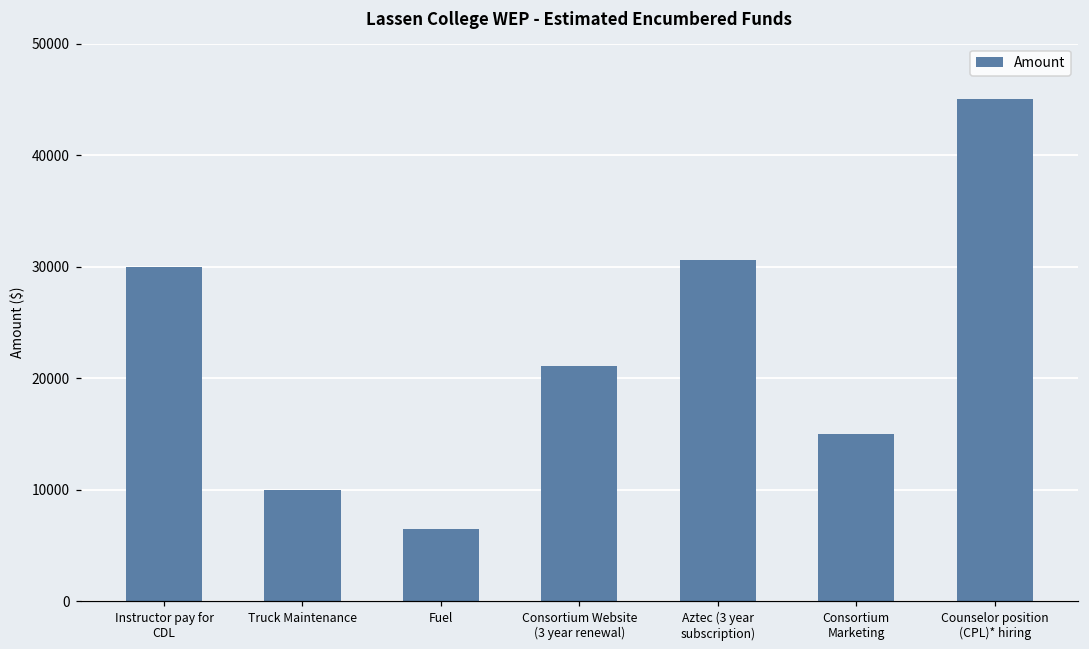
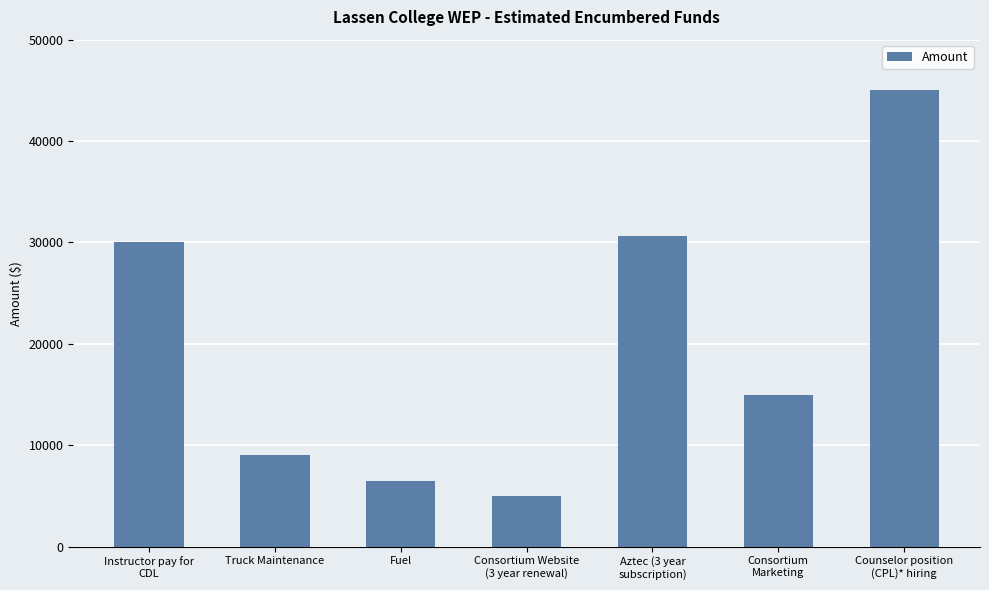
Truck Maintenance: 10000 -> 9100
Consortium Website (3 year renewal): 21100 -> 5000
